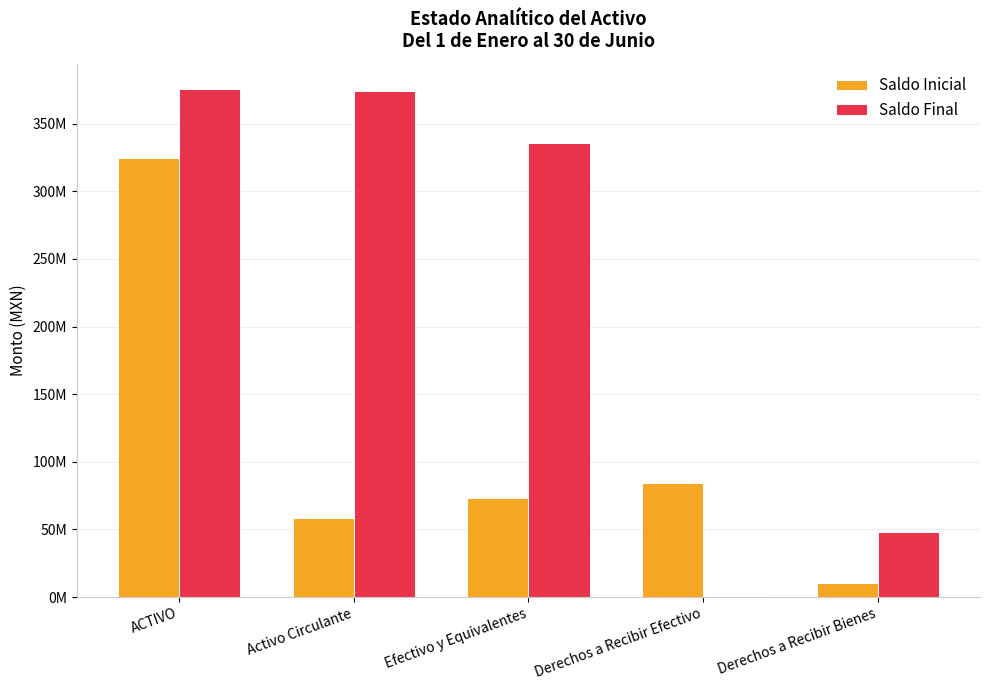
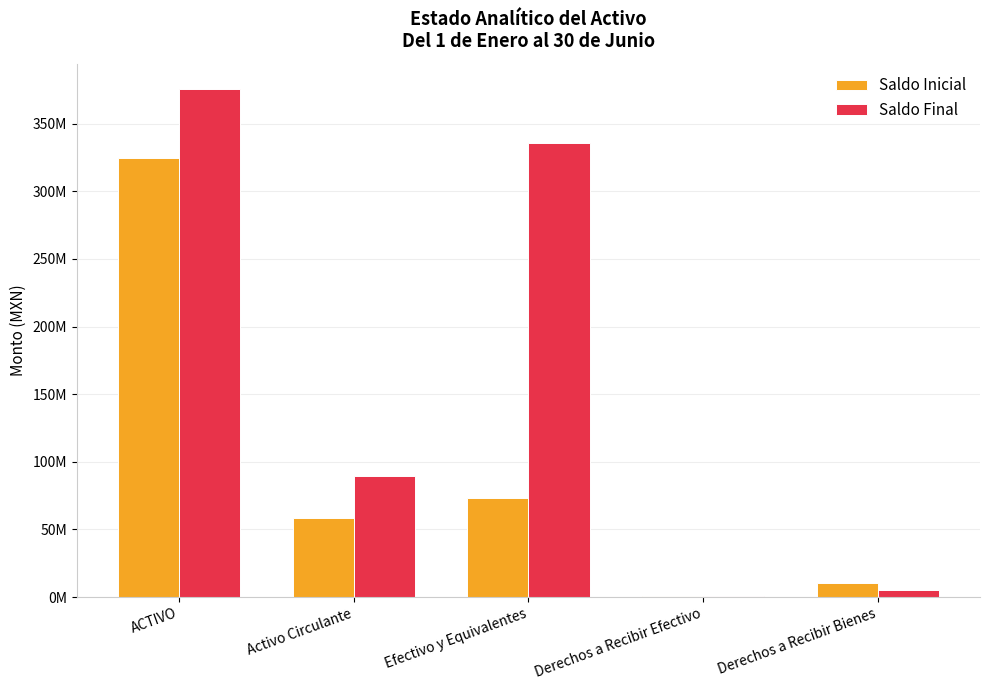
Saldo Final, Activo Circulante: 374000000 -> 90000000
Saldo Inicial, Derechos a Recibir Efectivo: 85000000 -> 1000000
Saldo Final, Derechos a Recibir Bienes: 48000000 -> 6000000
